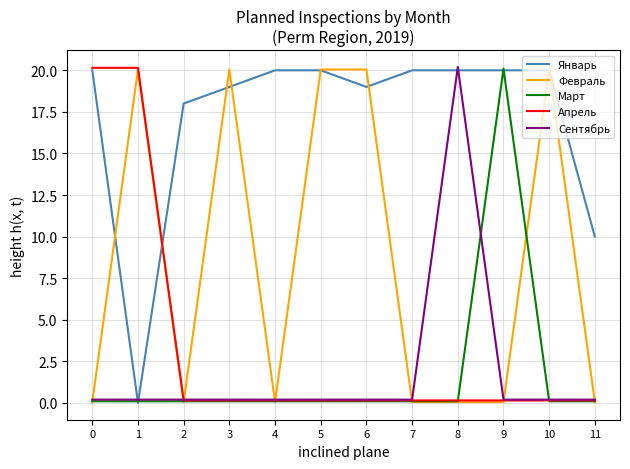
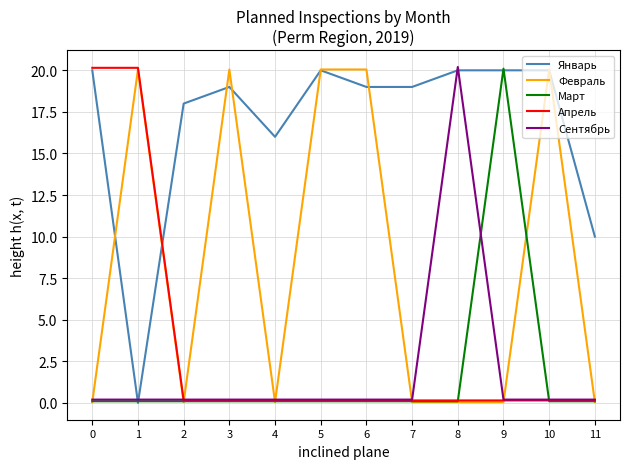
Январь, 4: 20 -> 16
Январь, 7: 20 -> 19
